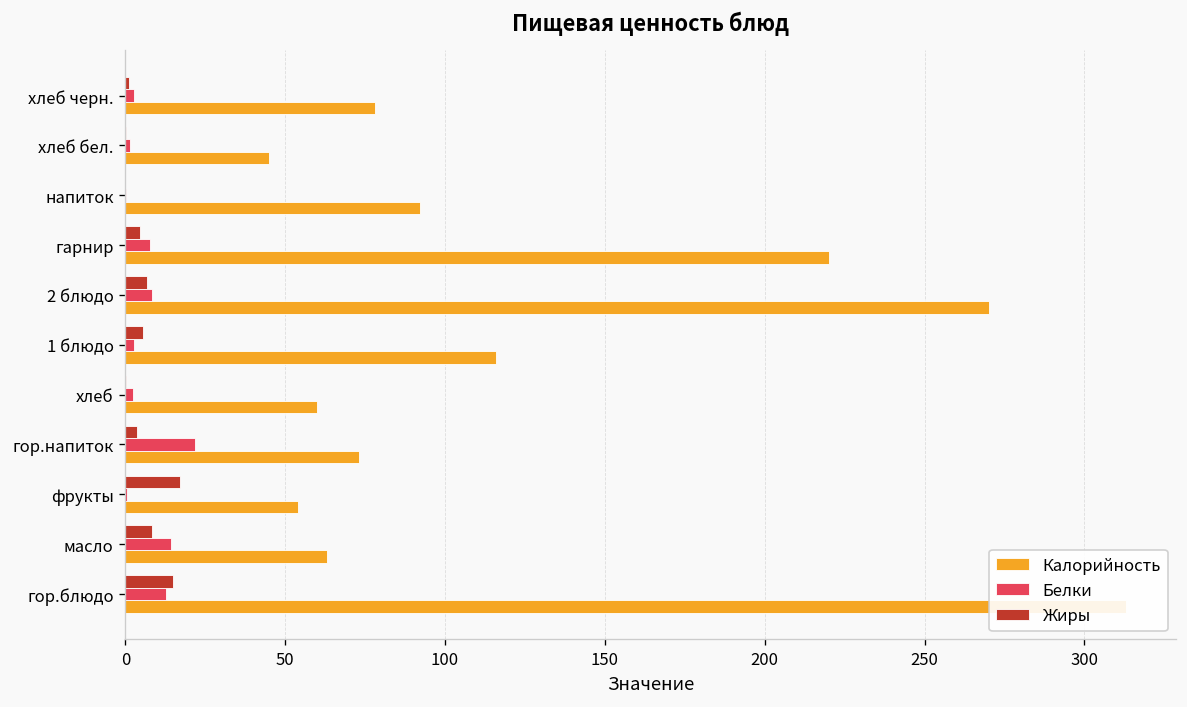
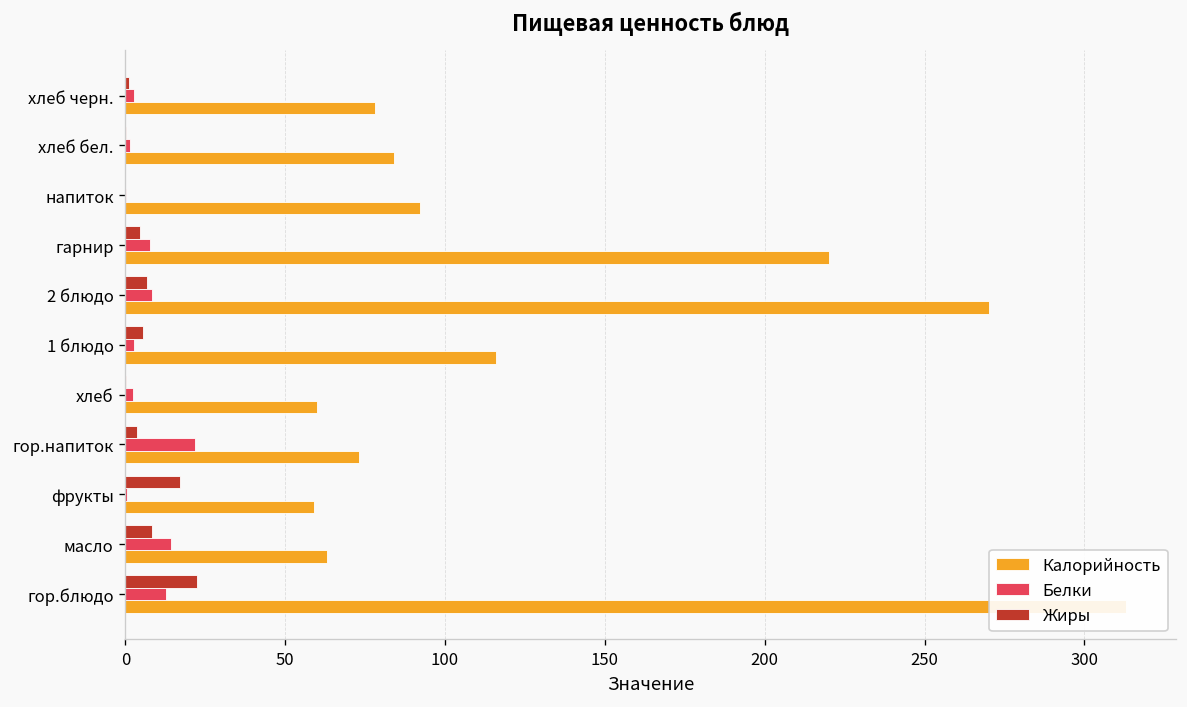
Калорийность, хлеб бел.: 45 -> 84
Калорийность, фрукты: 54 -> 59
Жиры, гор.блюдо: 15 -> 23
